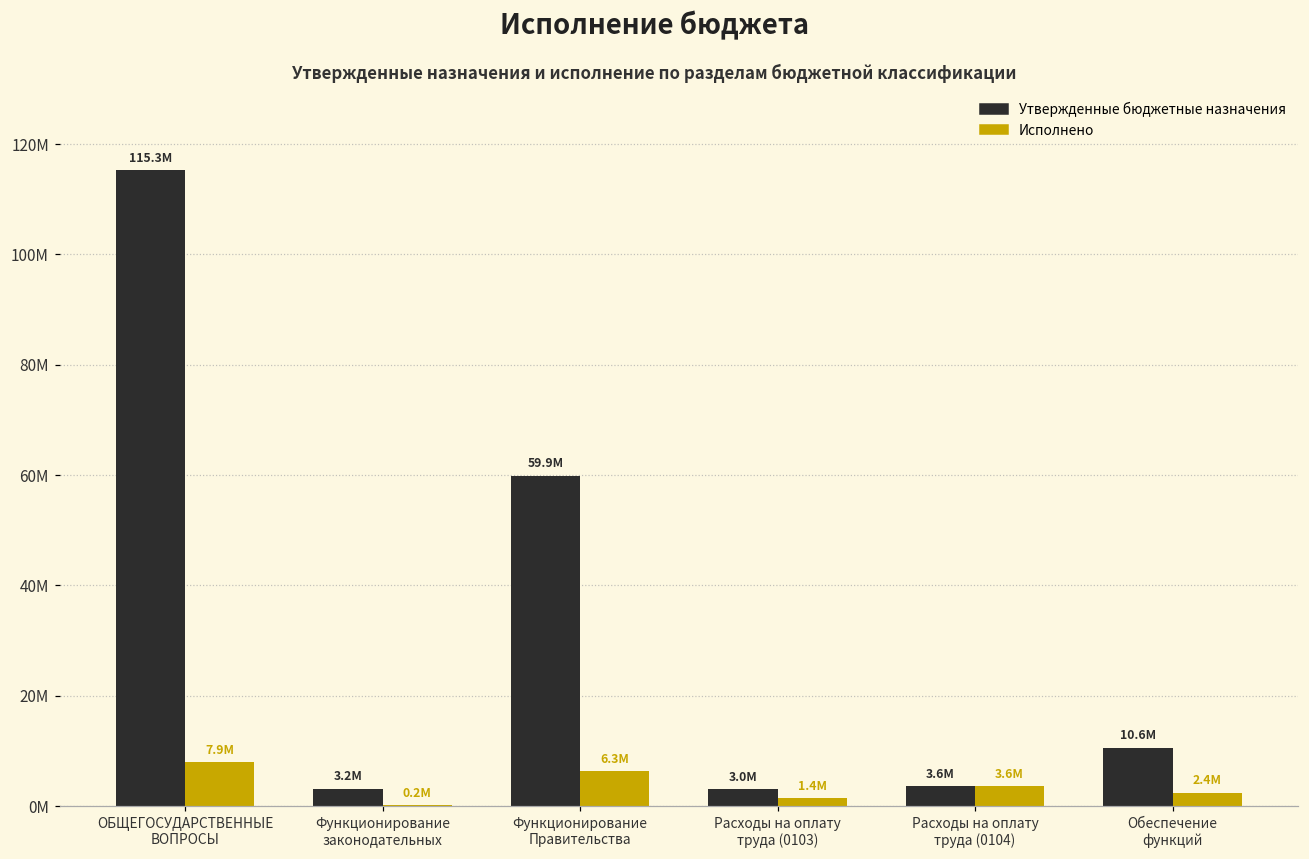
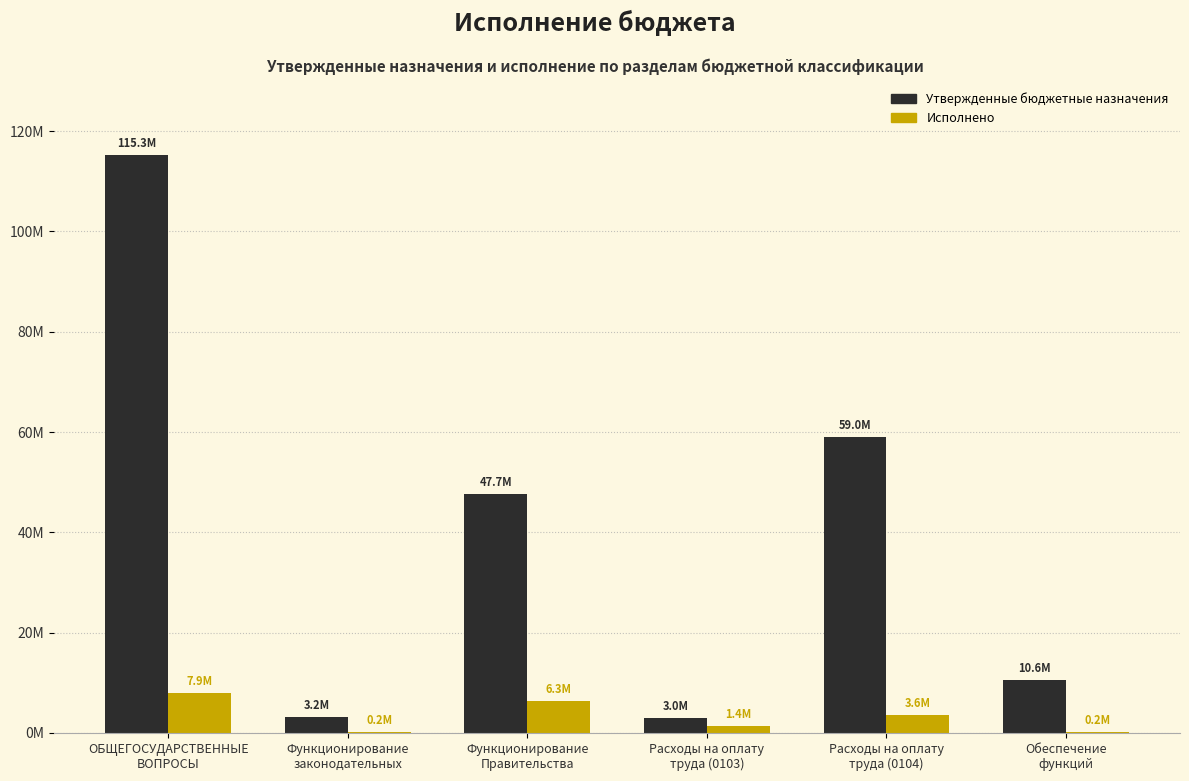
Утвержденные бюджетные назначения, Функционирование Правительства: 59.9M -> 47.7M
Утвержденные бюджетные назначения, Расходы на оплату труда (0104): 3.6M -> 59.0M
Исполнено, Обеспечение функций: 2.4M -> 0.2M
